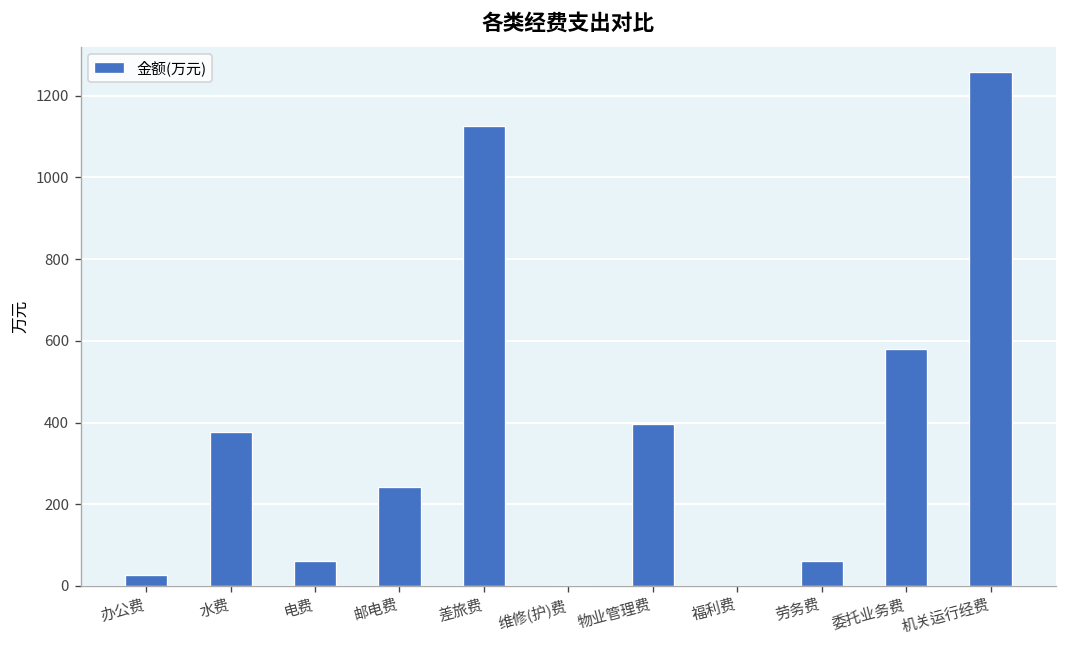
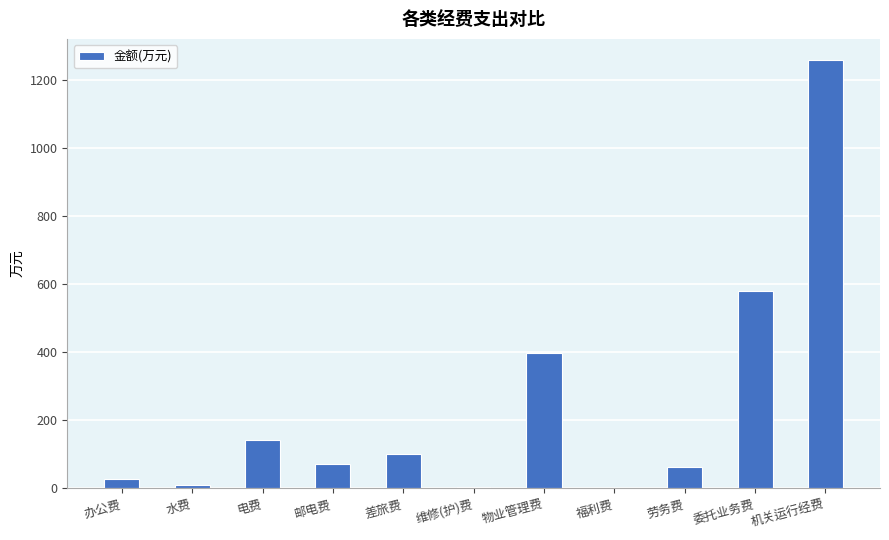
水费: 380 -> 10
电费: 60 -> 140
邮电费: 240 -> 70
差旅费: 1130 -> 100
